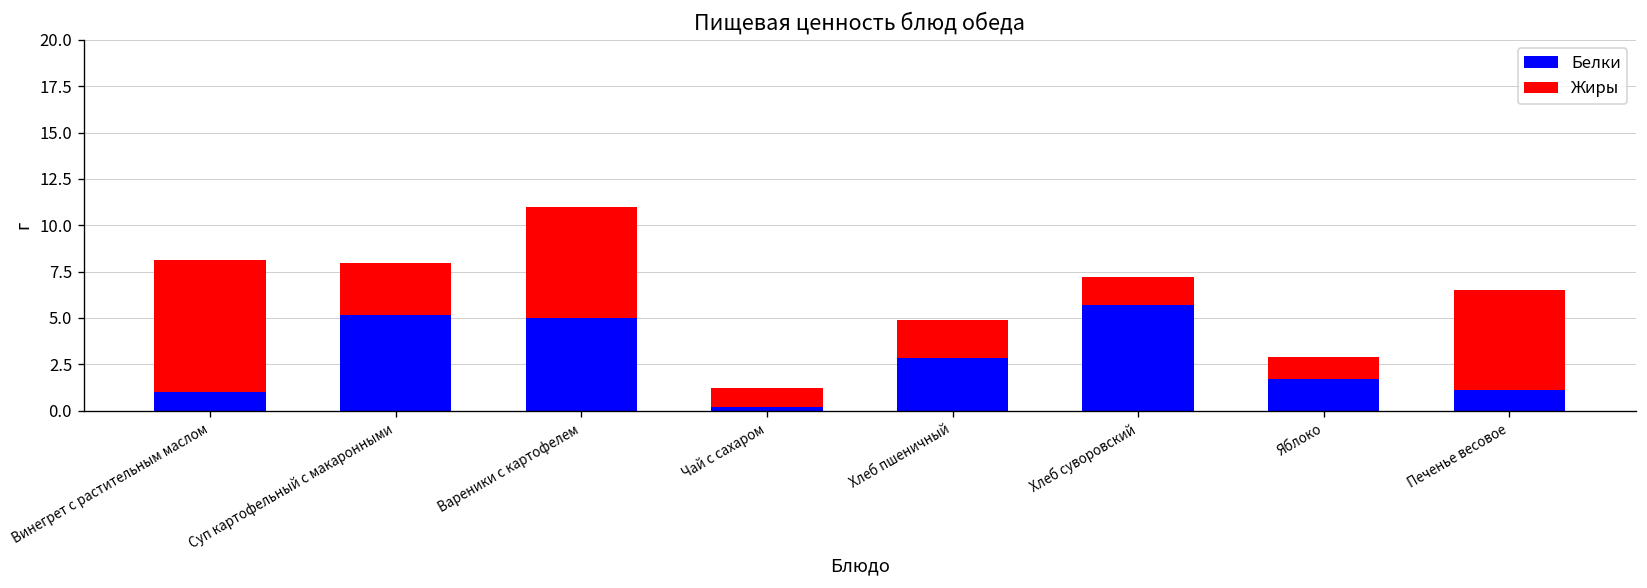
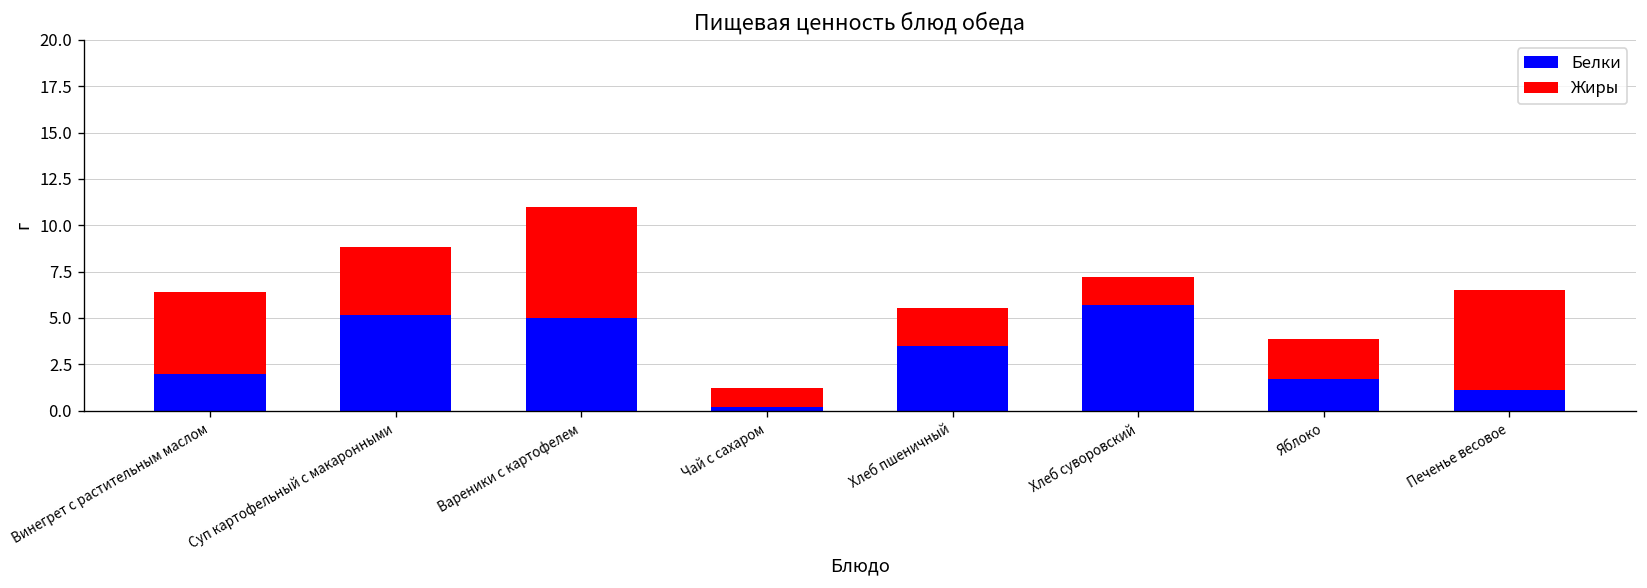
Белки, Винегрет с растительным маслом: 1 -> 2
Жиры, Винегрет с растительным маслом: 7.1 -> 4.4
Жиры, Суп картофельный с макаронными: 2.8 -> 3.7
Белки, Хлеб пшеничный: 2.9 -> 3.5
Жиры, Яблоко: 1.1 -> 2.2
